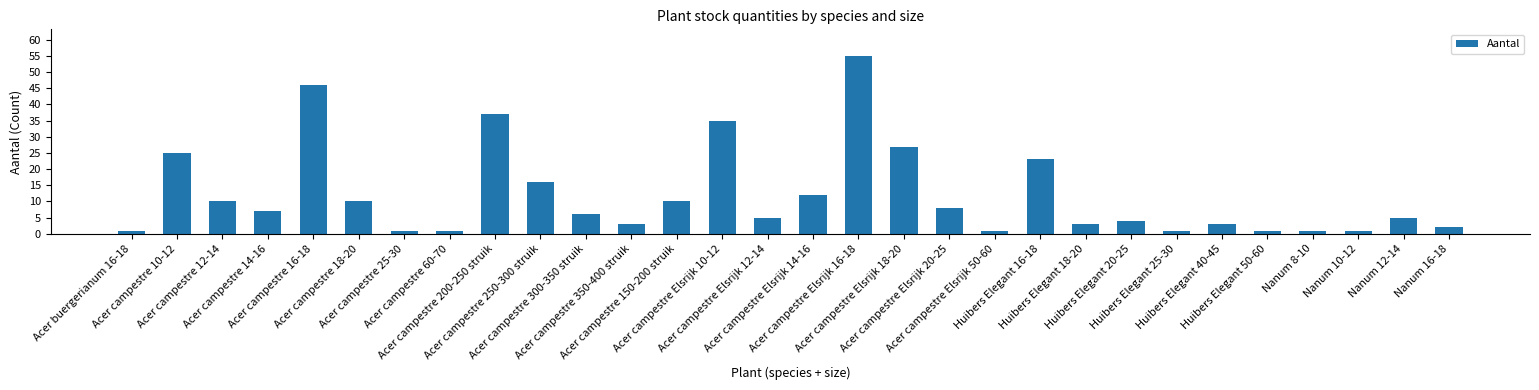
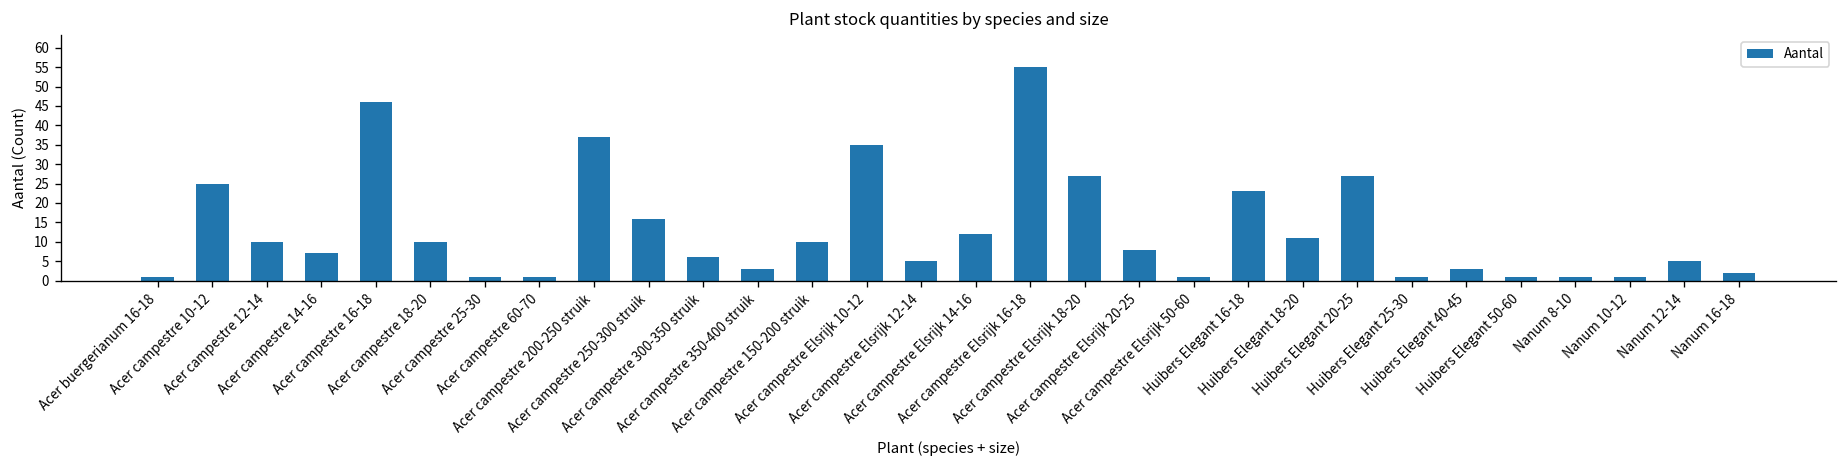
Huibers Elegant 18-20: 3 -> 11
Huibers Elegant 20-25: 4 -> 27
